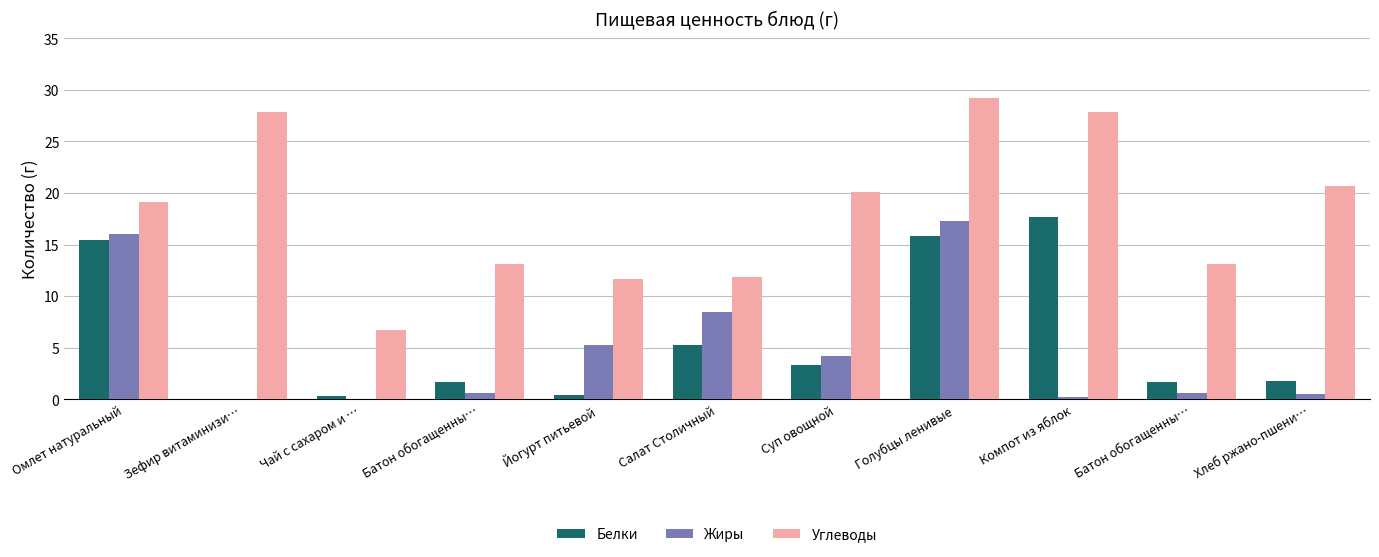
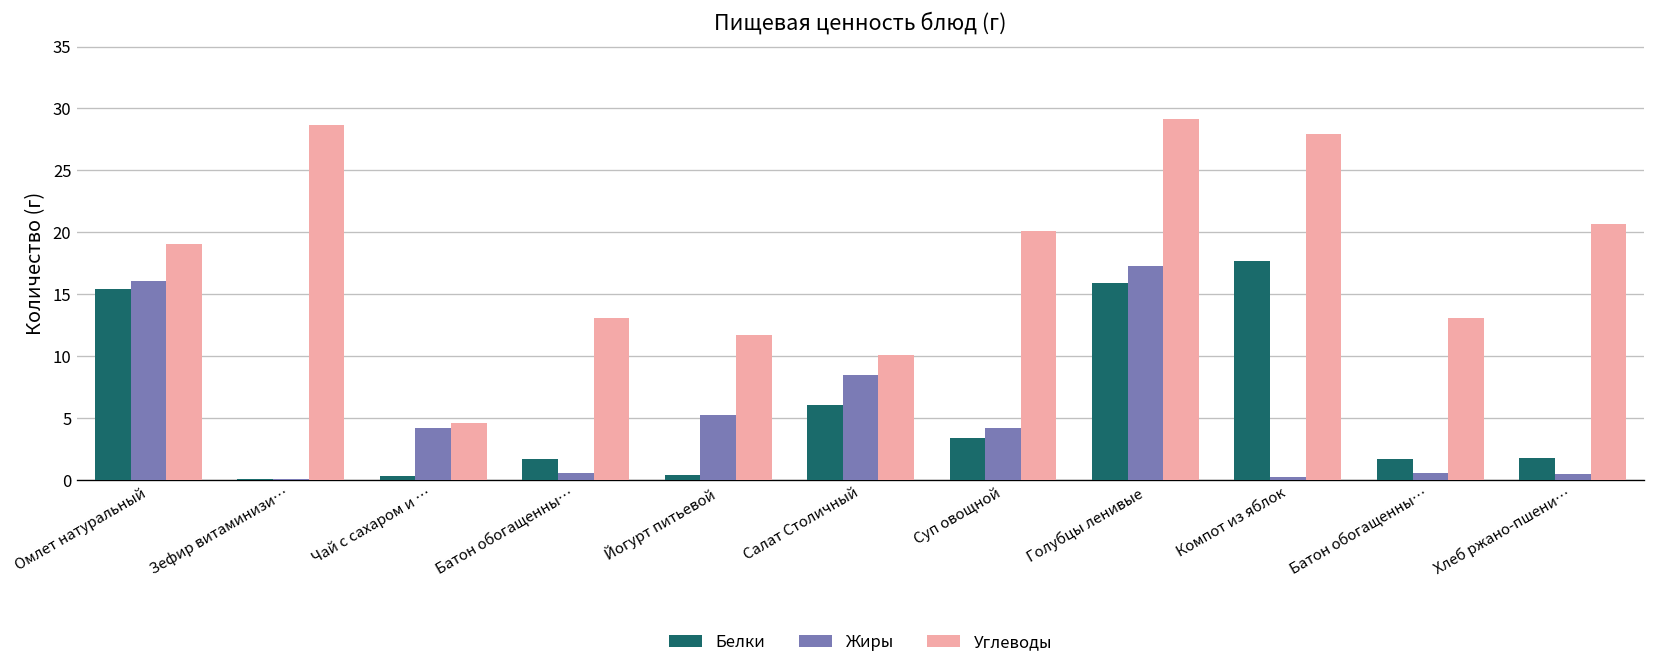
Углеводы, Зефир витаминизи…: 27.9 -> 28.7
Жиры, Чай с сахаром и …: 0.0 -> 4.2
Углеводы, Чай с сахаром и …: 6.7 -> 4.6
Белки, Салат Столичный: 5.2 -> 6.1
Углеводы, Салат Столичный: 11.8 -> 10.1
